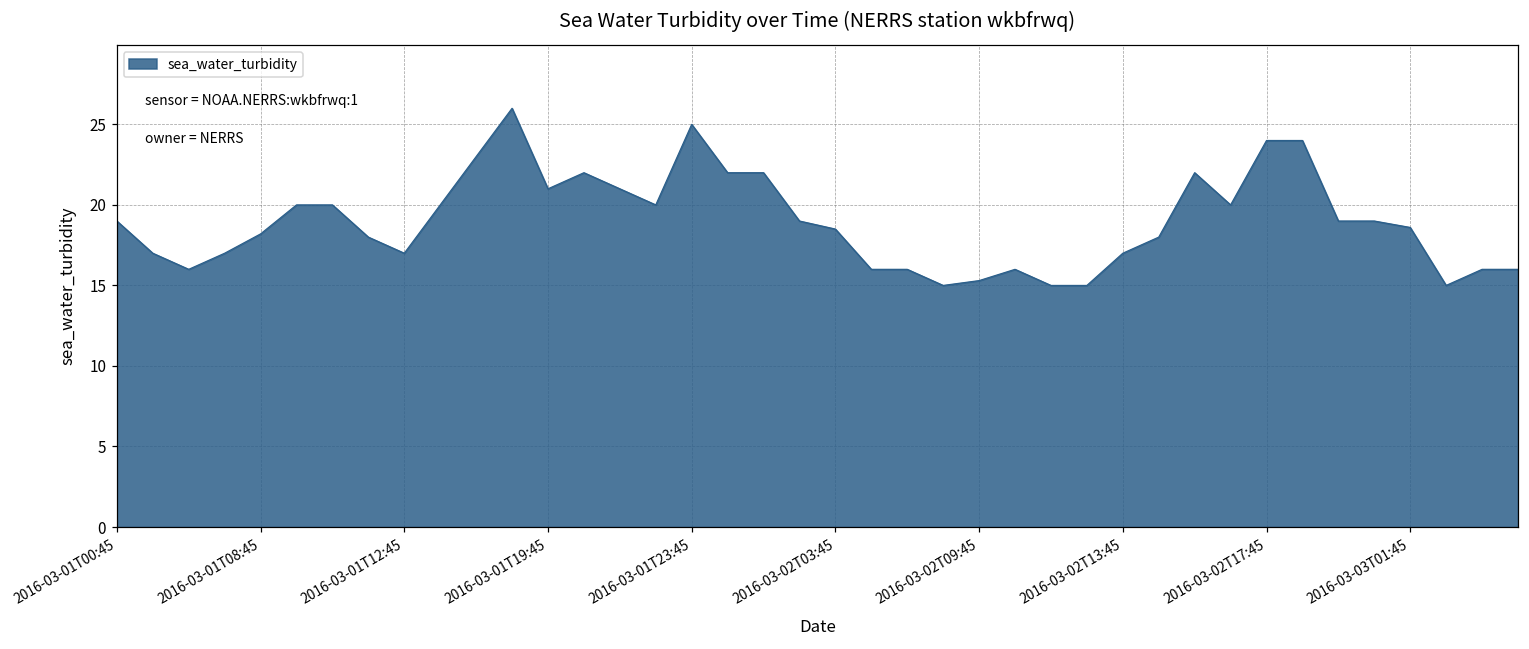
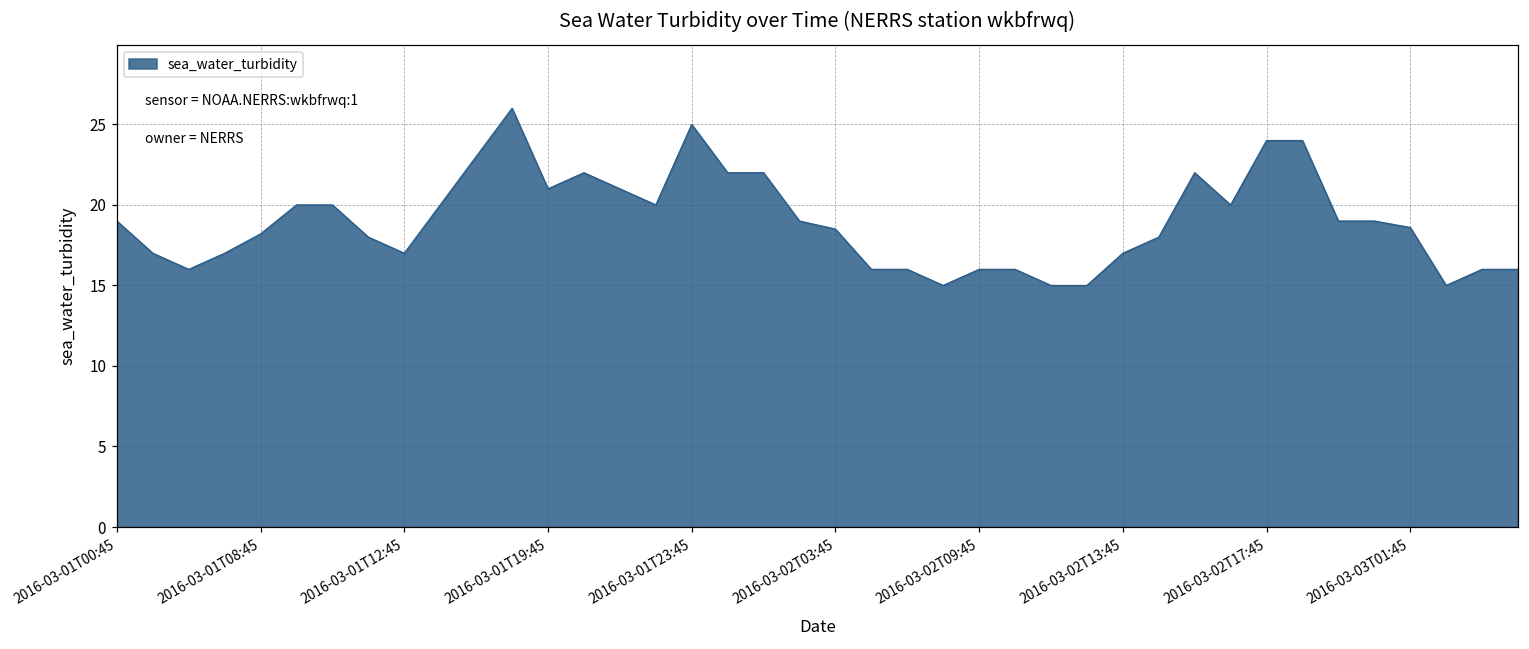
2016-03-02T09:45: 15.3 -> 16.0
